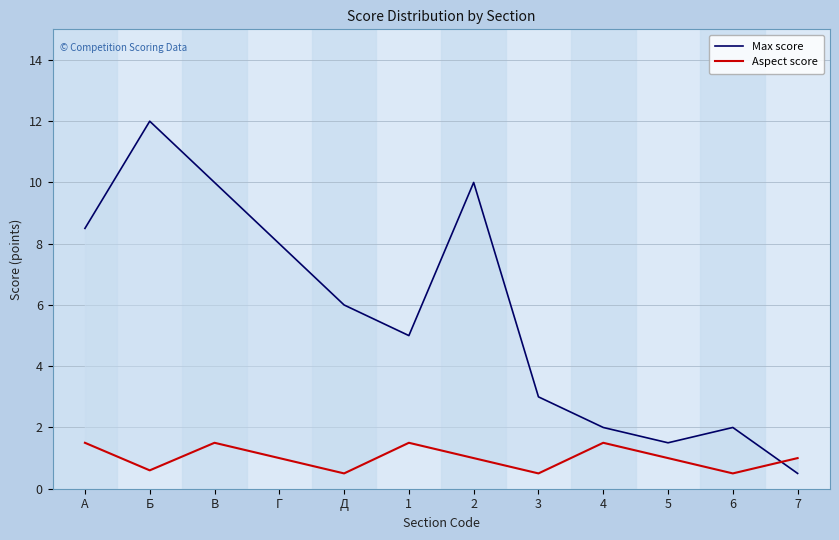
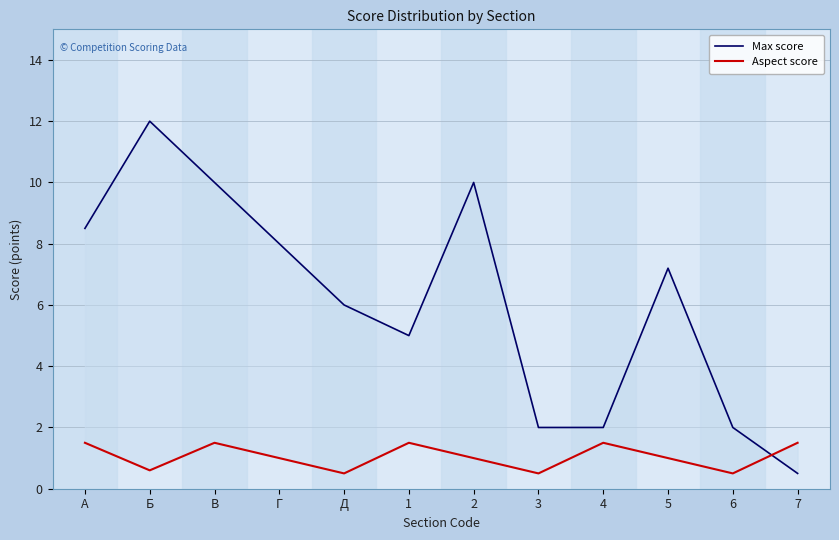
Max score, 3: 3 -> 2
Max score, 5: 1.5 -> 7.2
Aspect score, 7: 1.0 -> 1.5
